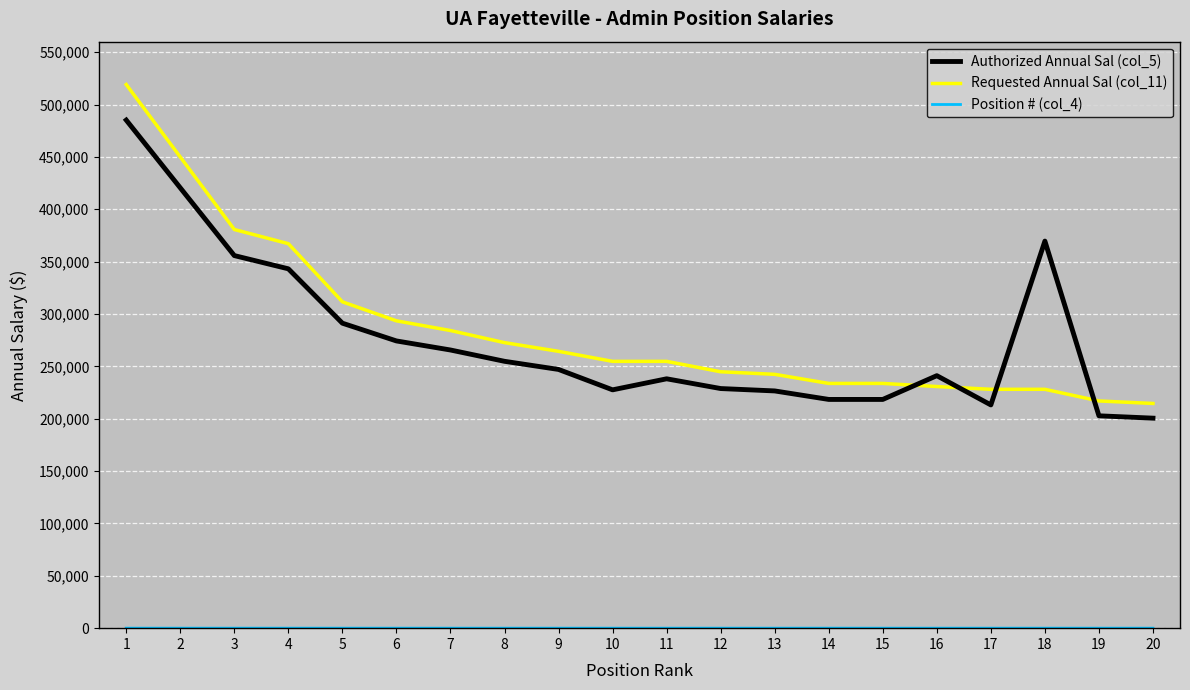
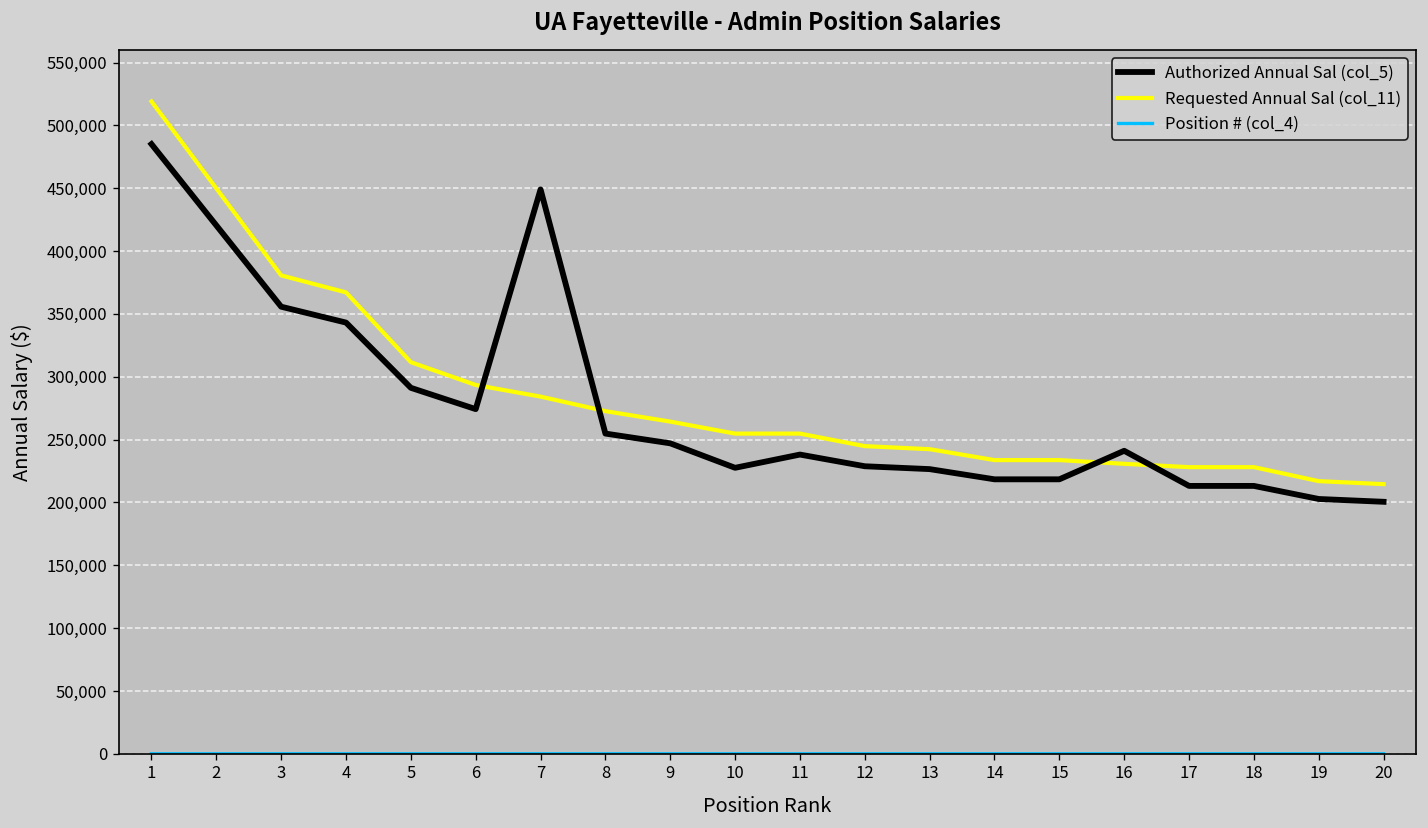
Authorized Annual Sal (col_5), 7: 266,000 -> 449,000
Authorized Annual Sal (col_5), 18: 370,000 -> 213,000
